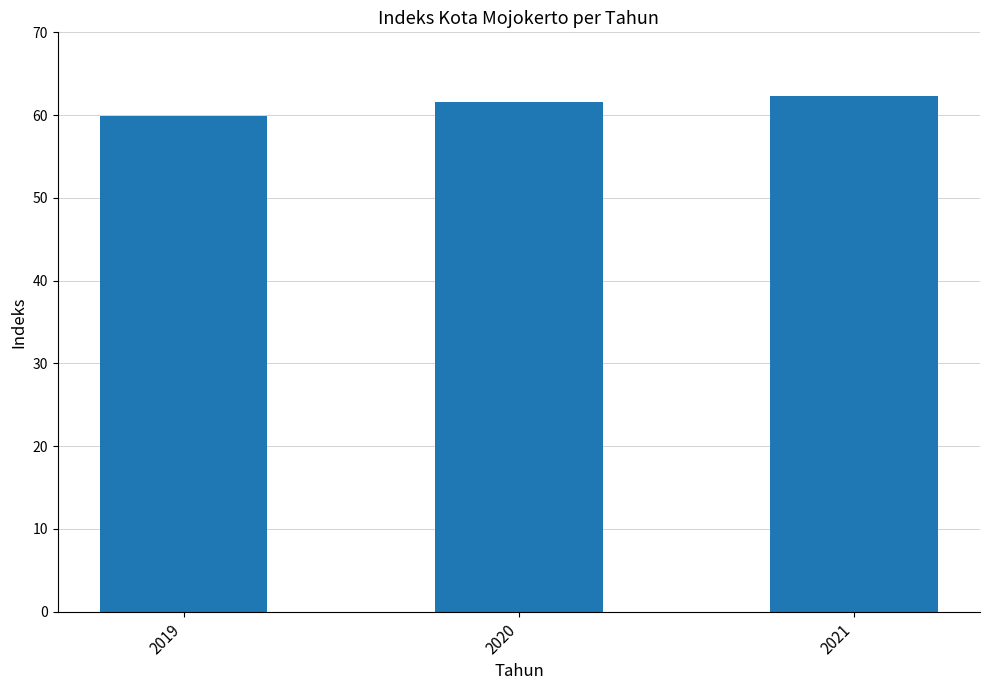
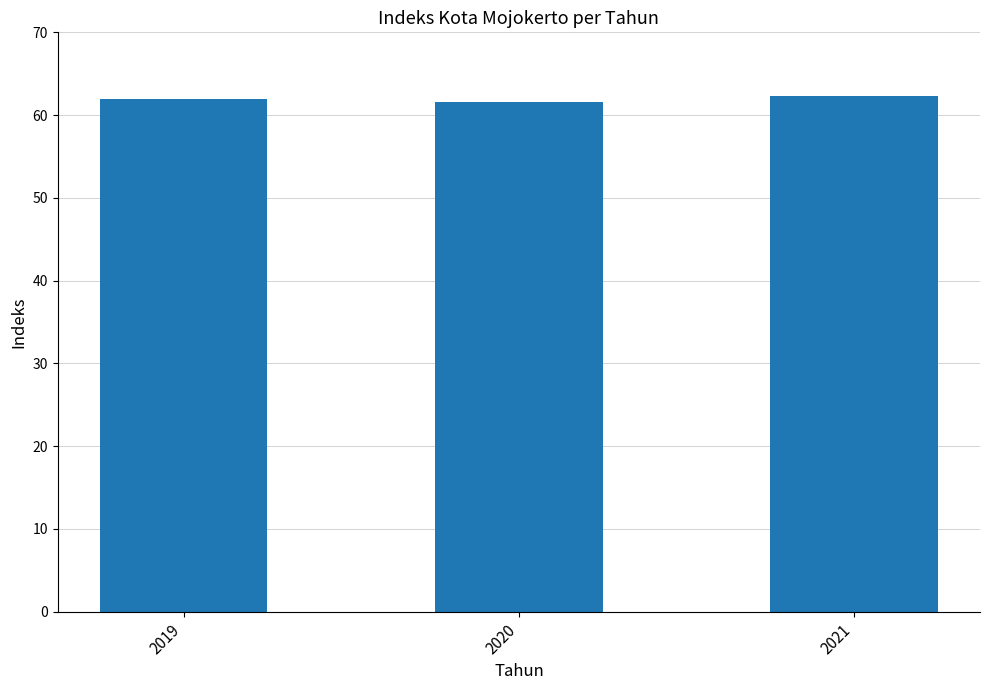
2019: 60 -> 62
